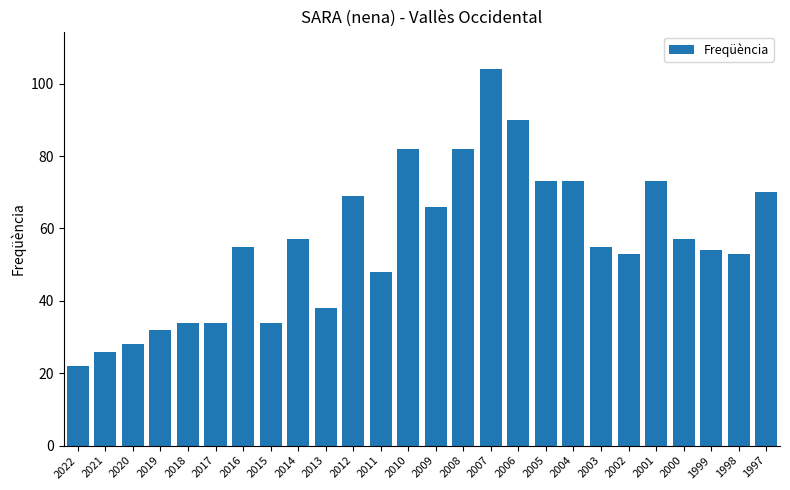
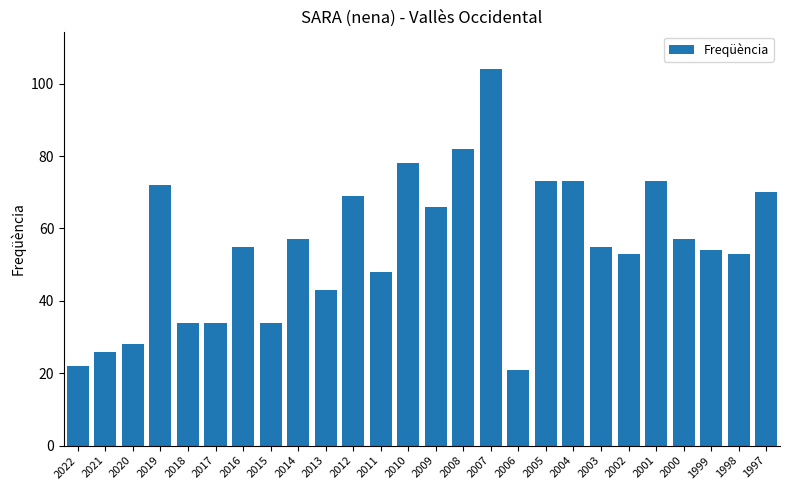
2019: 32 -> 72
2013: 38 -> 43
2010: 82 -> 78
2006: 90 -> 21
